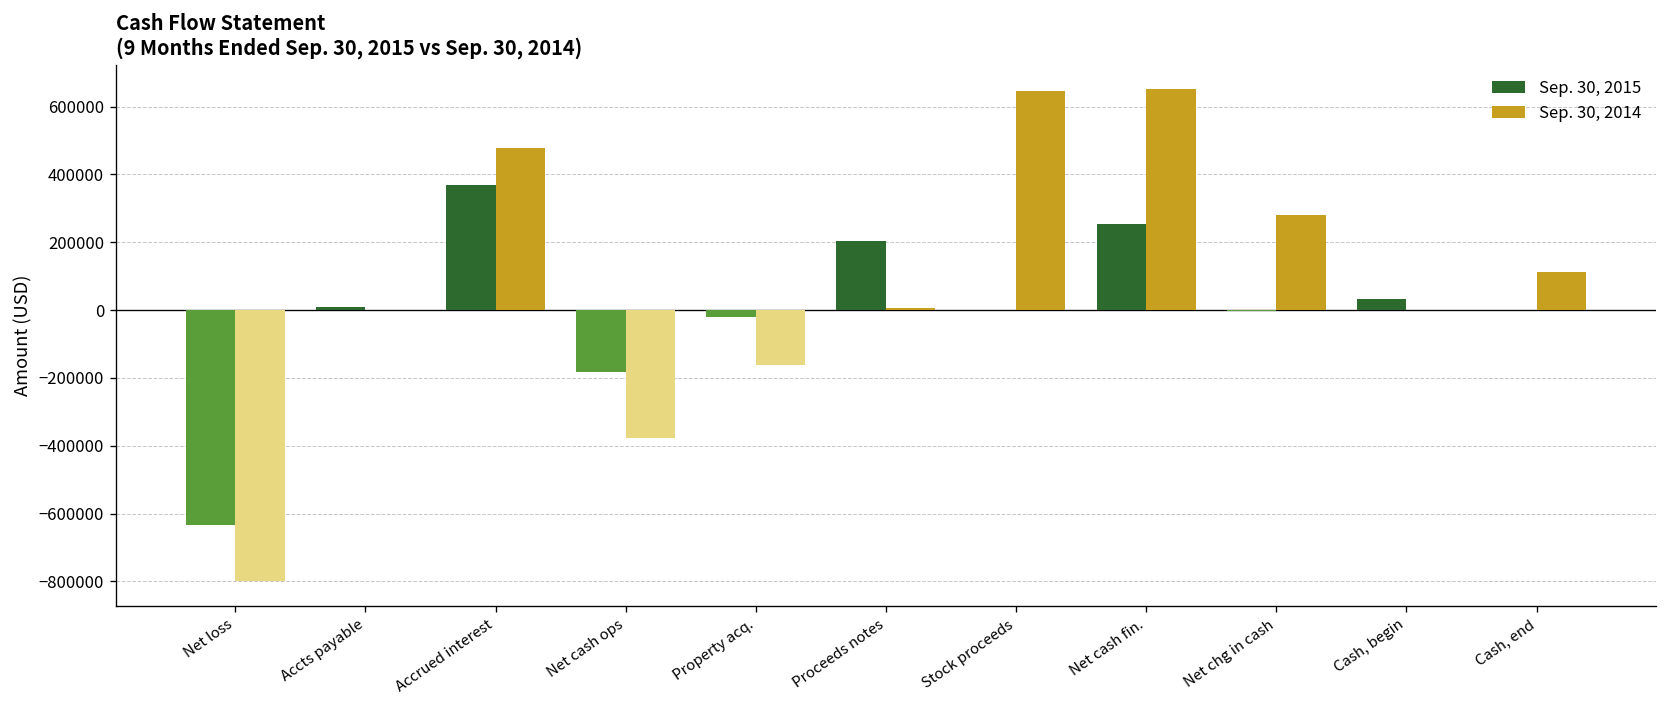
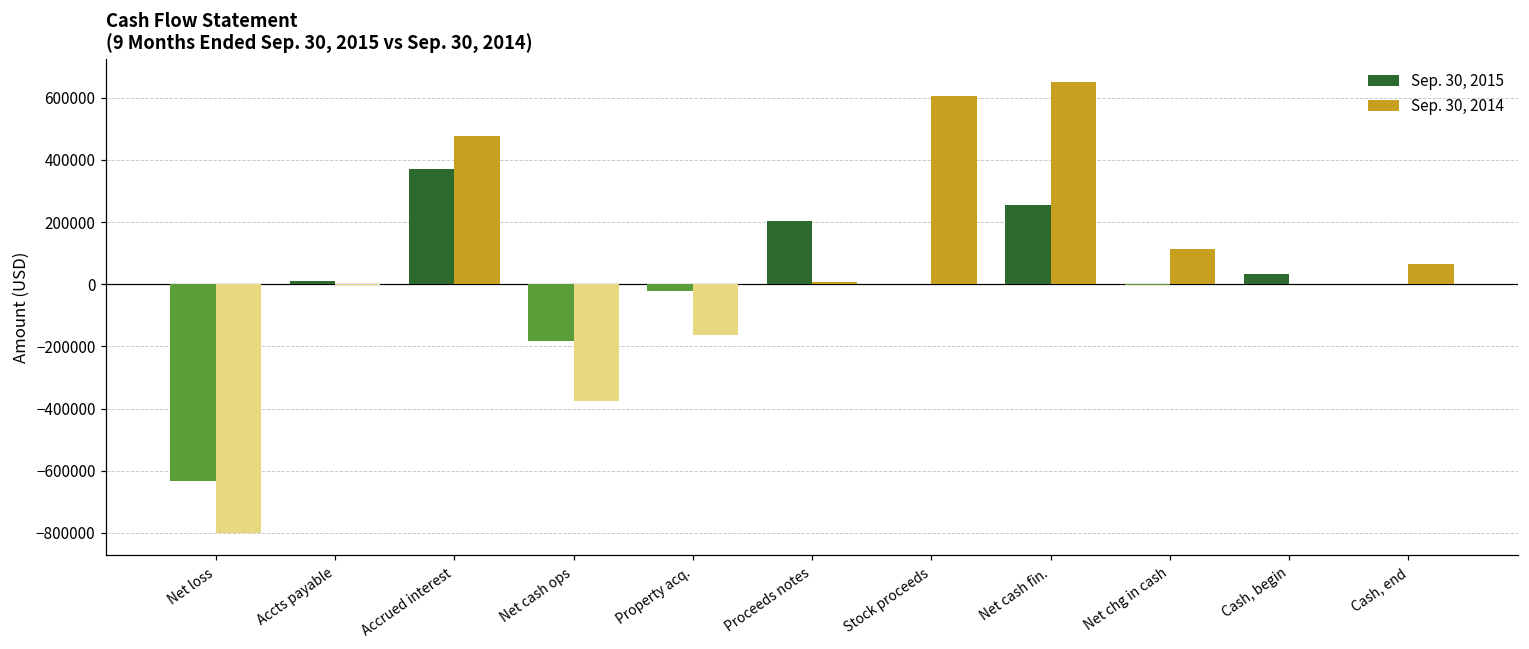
Sep. 30, 2014, Stock proceeds: 650000 -> 610000
Sep. 30, 2014, Net chg in cash: 280000 -> 110000
Sep. 30, 2014, Cash, end: 110000 -> 60000
